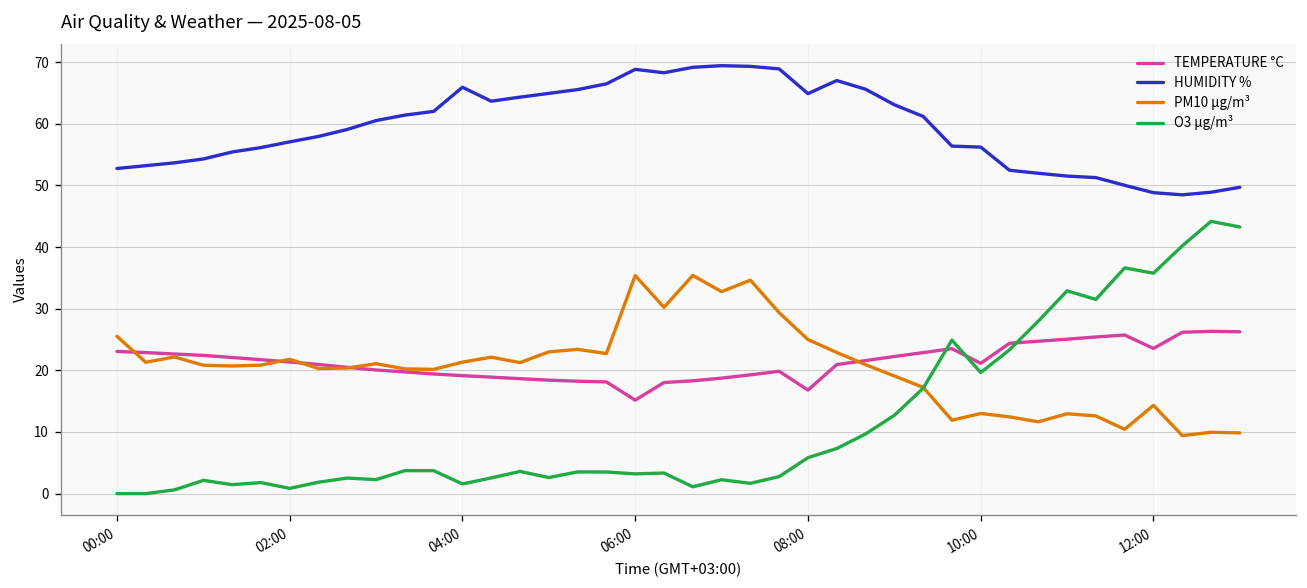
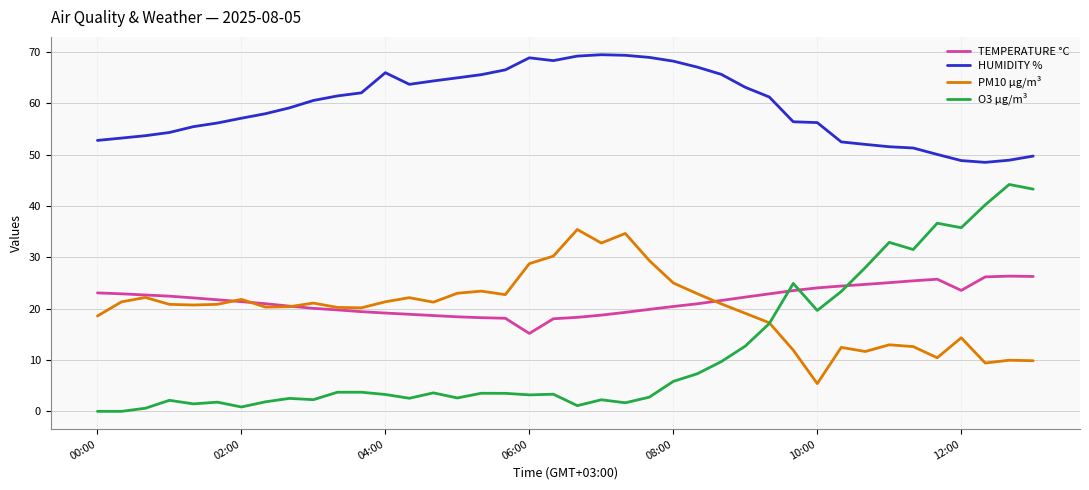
PM10 µg/m³, 00:00: 26 -> 19
O3 µg/m³, 04:00: 2 -> 3
PM10 µg/m³, 06:00: 35 -> 29
TEMPERATURE °C, 08:00: 17 -> 20
HUMIDITY %, 08:00: 65 -> 68
TEMPERATURE °C, 10:00: 21 -> 24
PM10 µg/m³, 10:00: 13 -> 5
